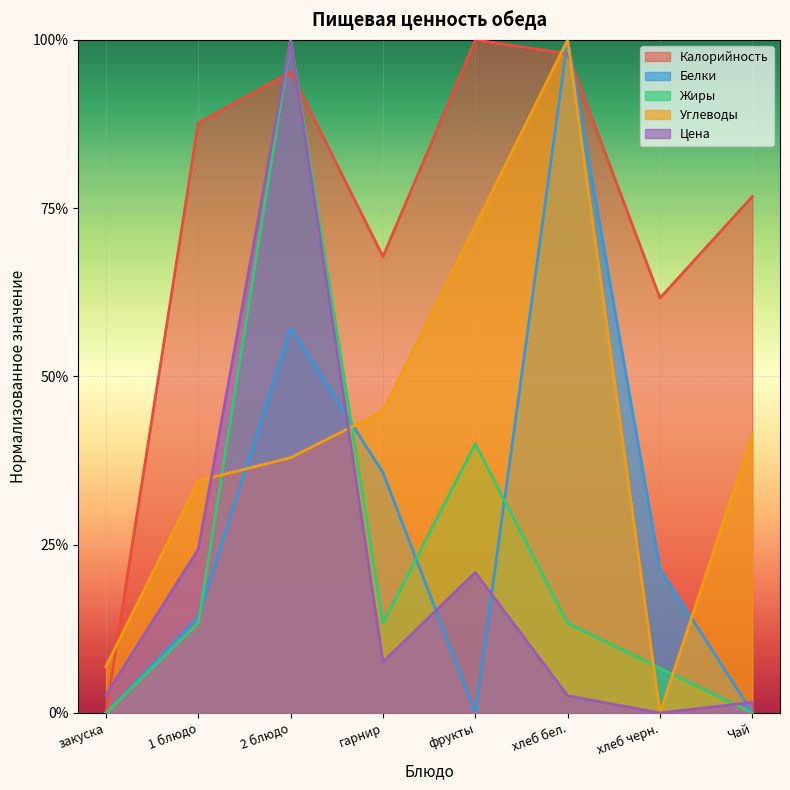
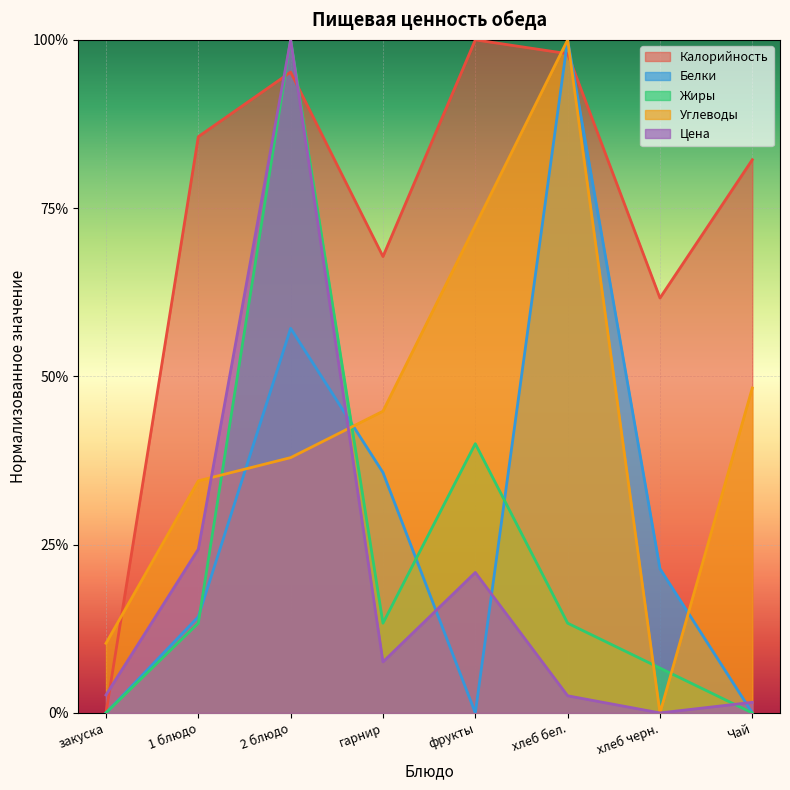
Углеводы, закуска: 7% -> 10%
Калорийность, 1 блюдо: 88% -> 86%
Калорийность, Чай: 77% -> 82%
Углеводы, Чай: 41% -> 48%
